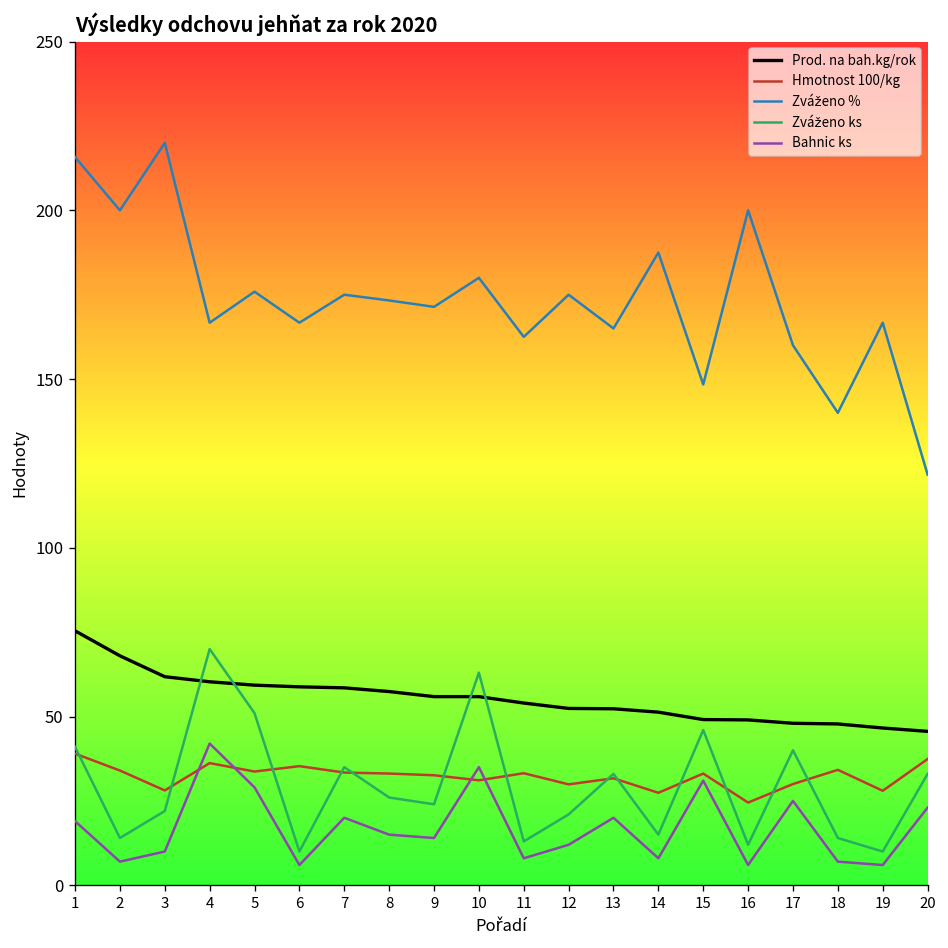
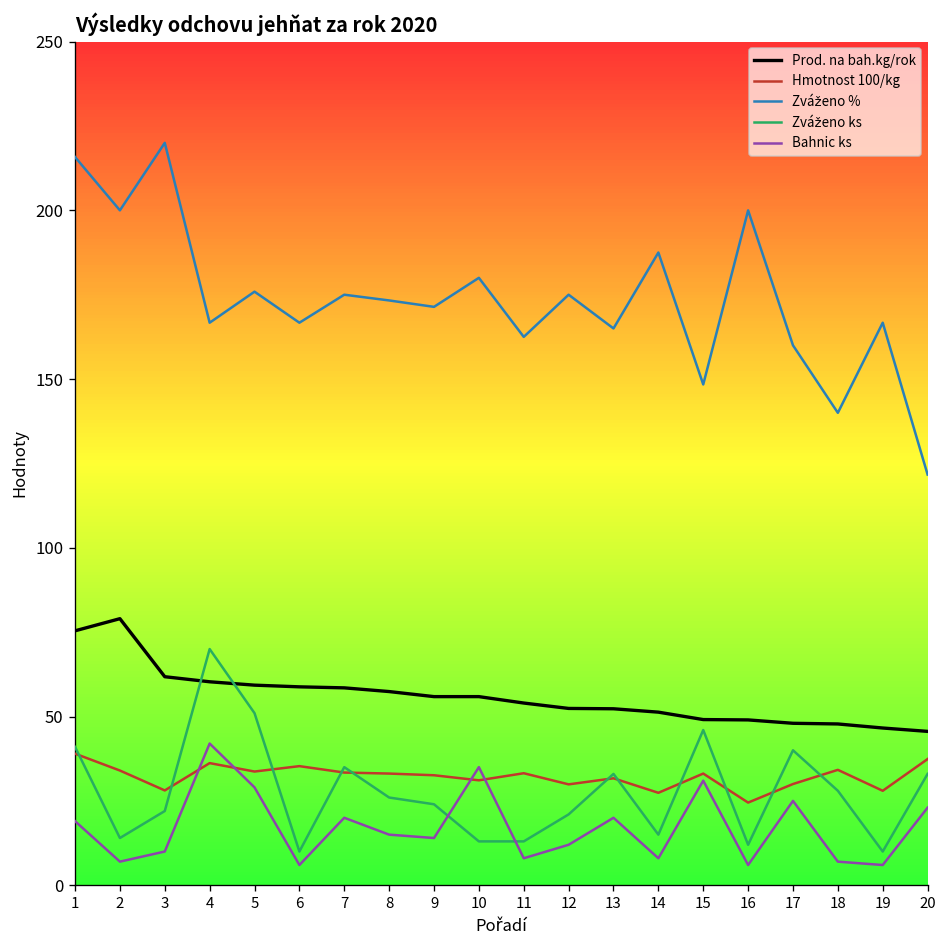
Prod. na bah.kg/rok, 2: 68 -> 79
Zváženo ks, 10: 63 -> 13
Zváženo ks, 18: 14 -> 28
